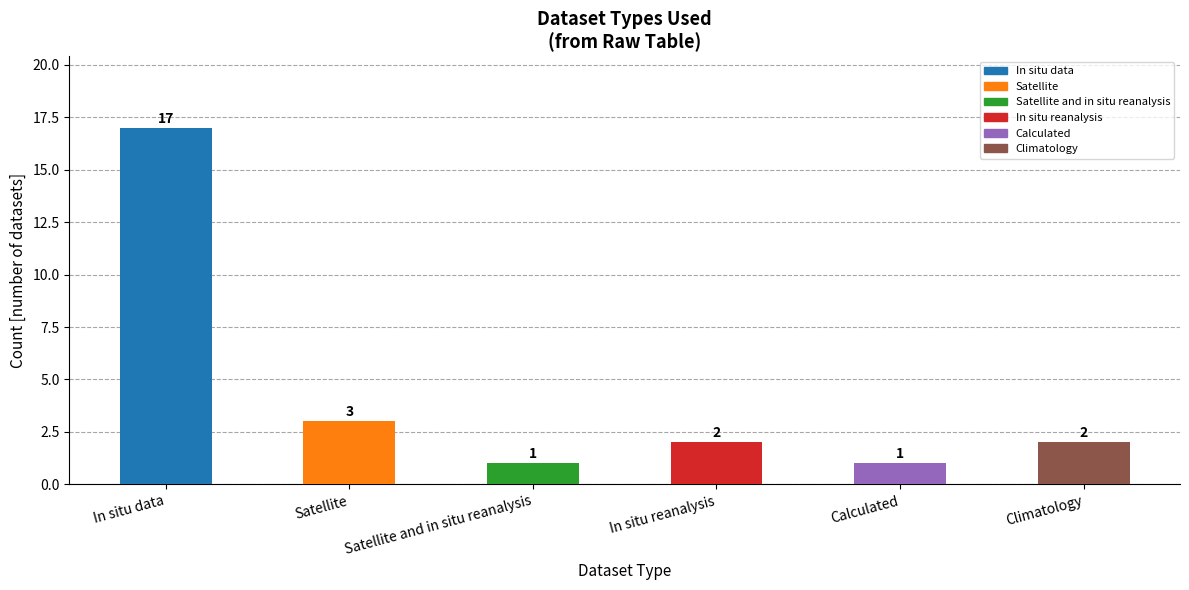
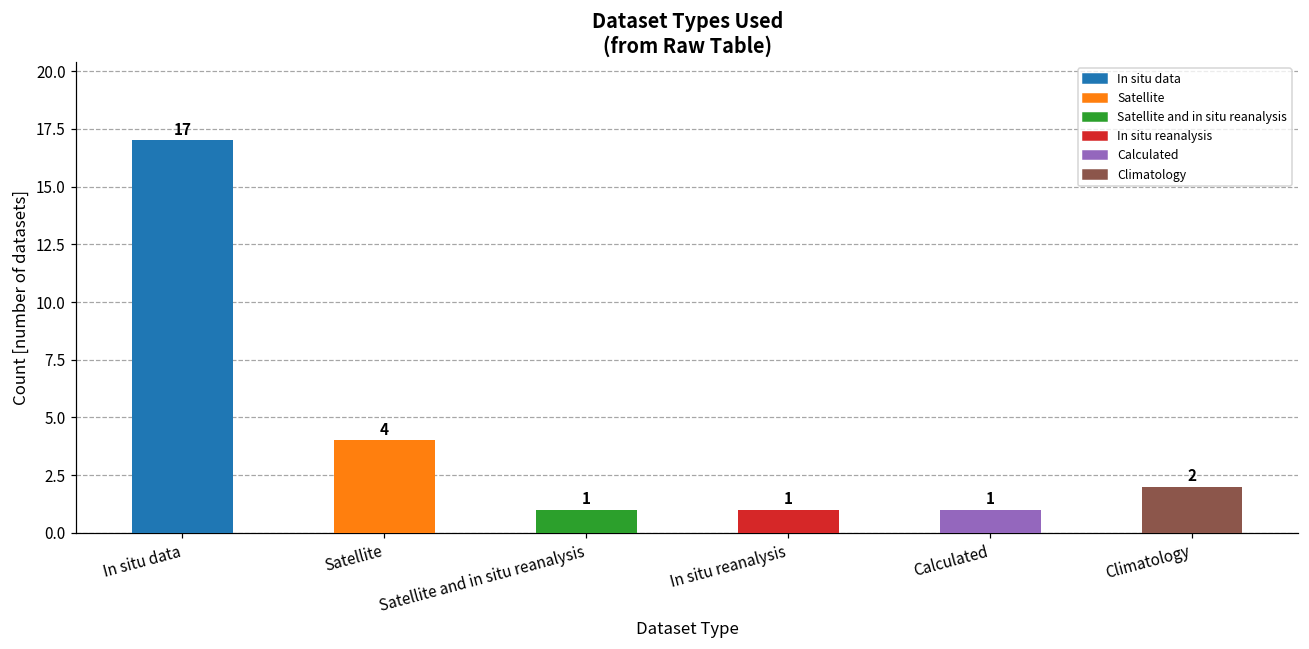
Satellite: 3 -> 4
In situ reanalysis: 2 -> 1
